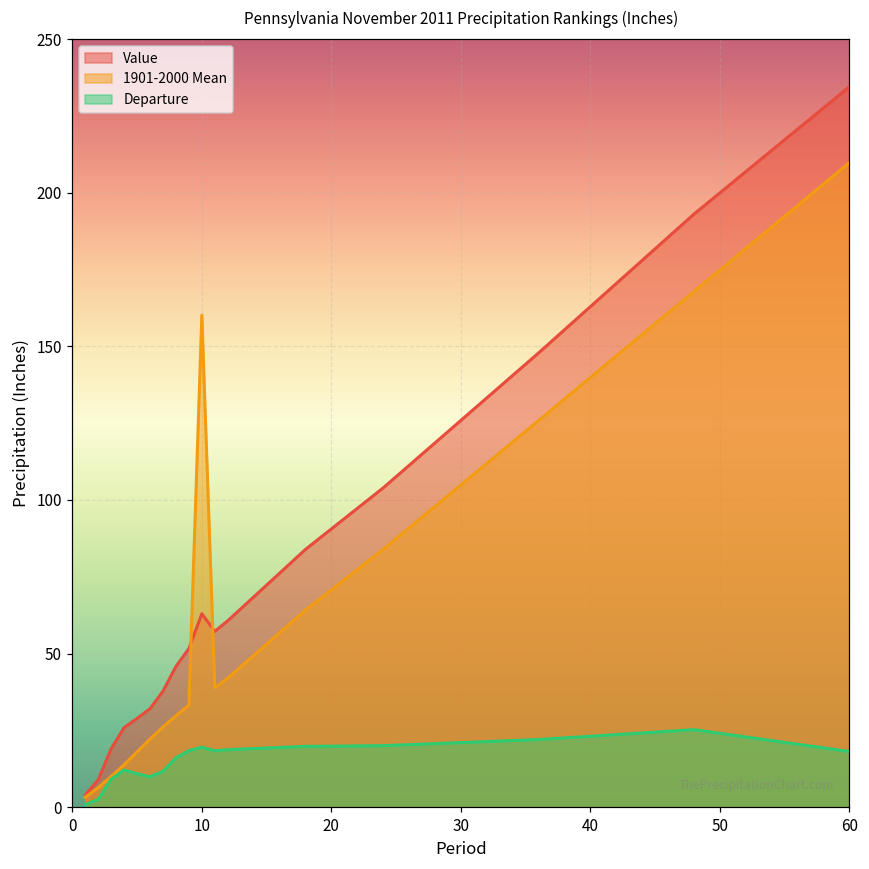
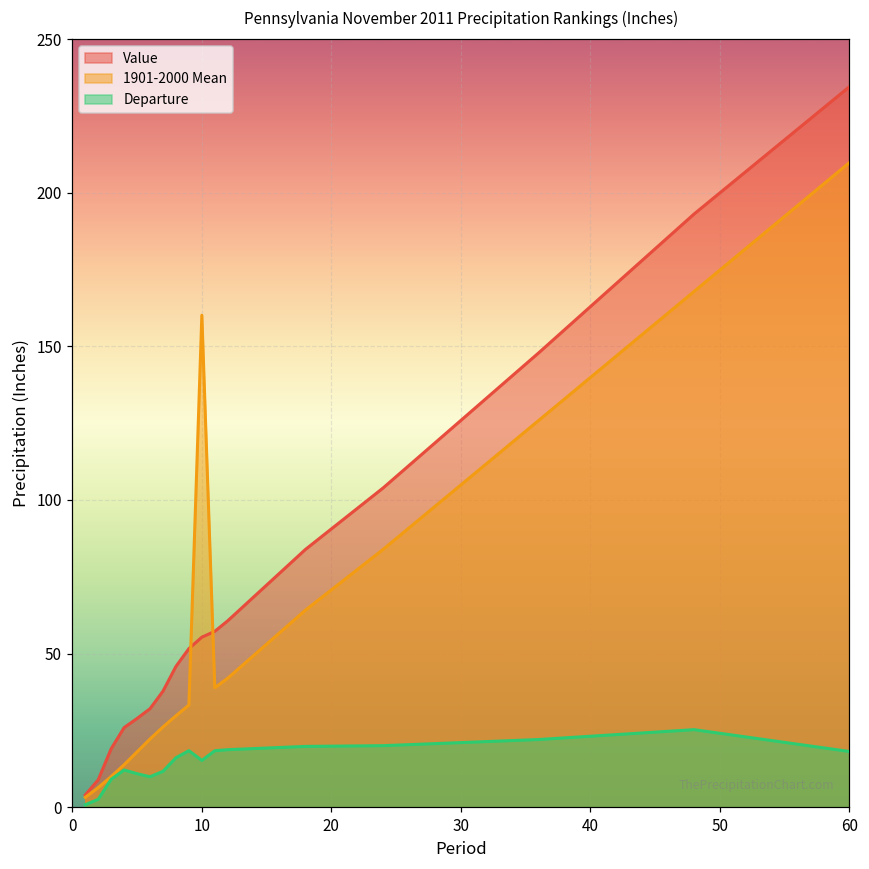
Value, 10: 63 -> 55
Departure, 10: 20 -> 15
